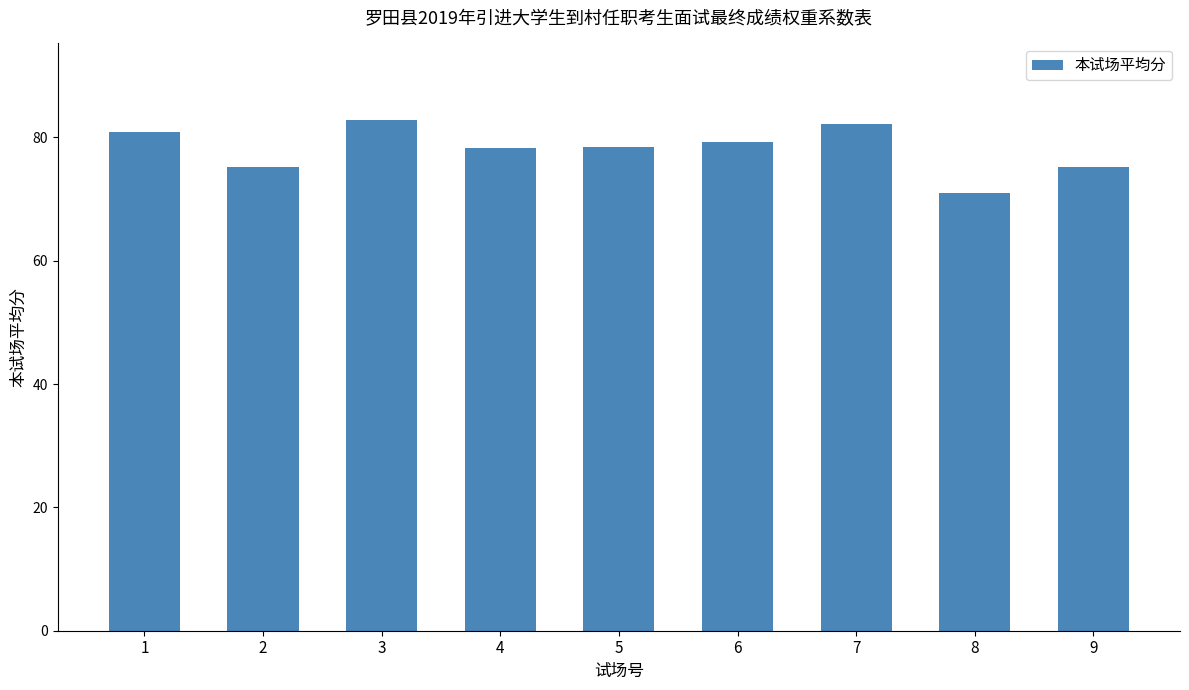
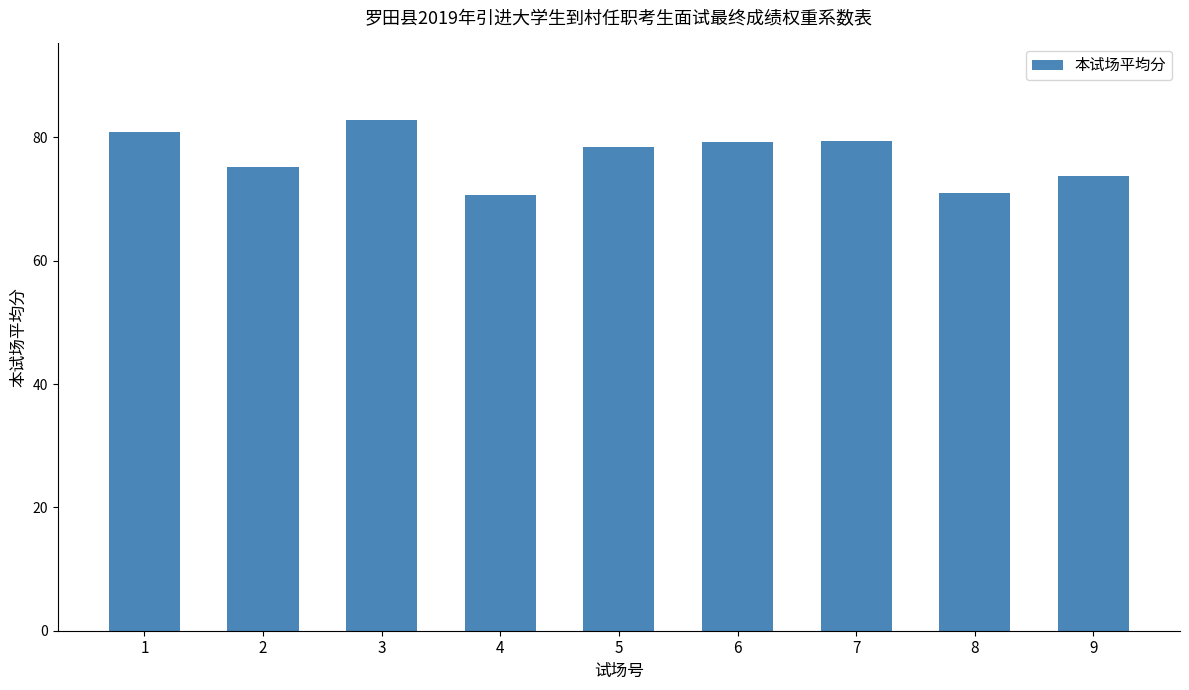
4: 78 -> 71
7: 82 -> 79
9: 75 -> 74
